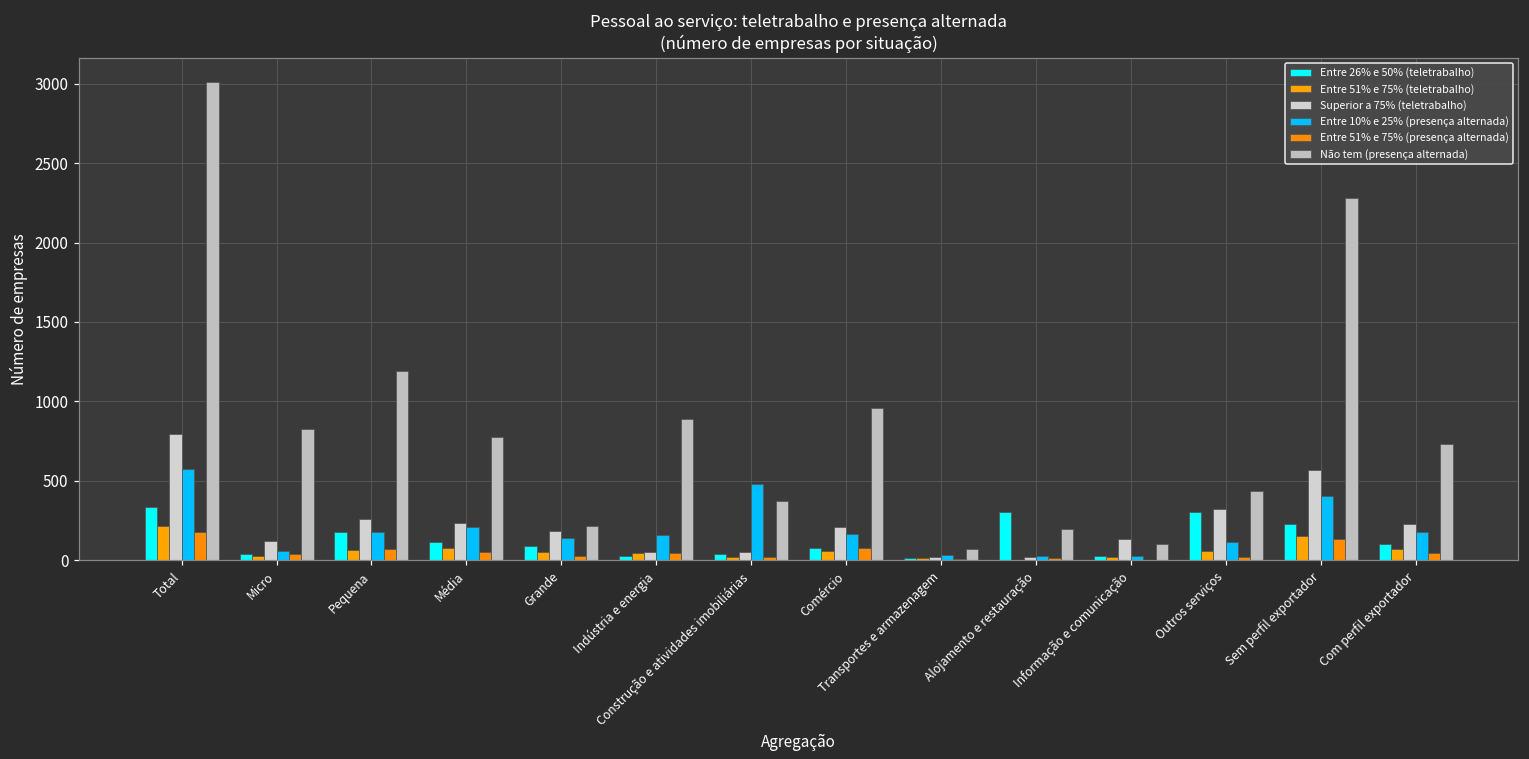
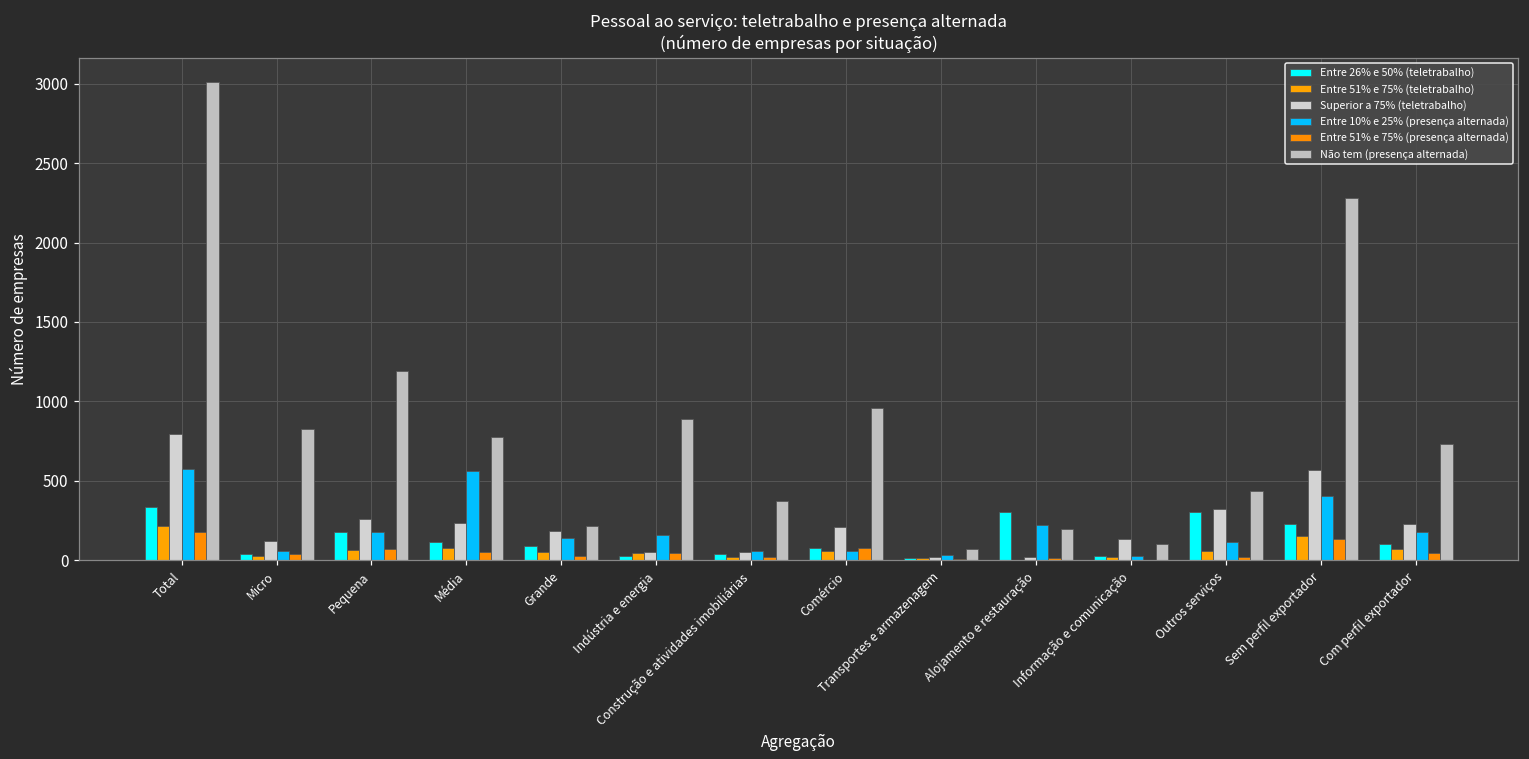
Entre 10% e 25% (presença alternada), Média: 210 -> 560
Entre 10% e 25% (presença alternada), Construção e atividades imobiliárias: 480 -> 60
Entre 10% e 25% (presença alternada), Comércio: 170 -> 60
Entre 10% e 25% (presença alternada), Alojamento e restauração: 30 -> 220
